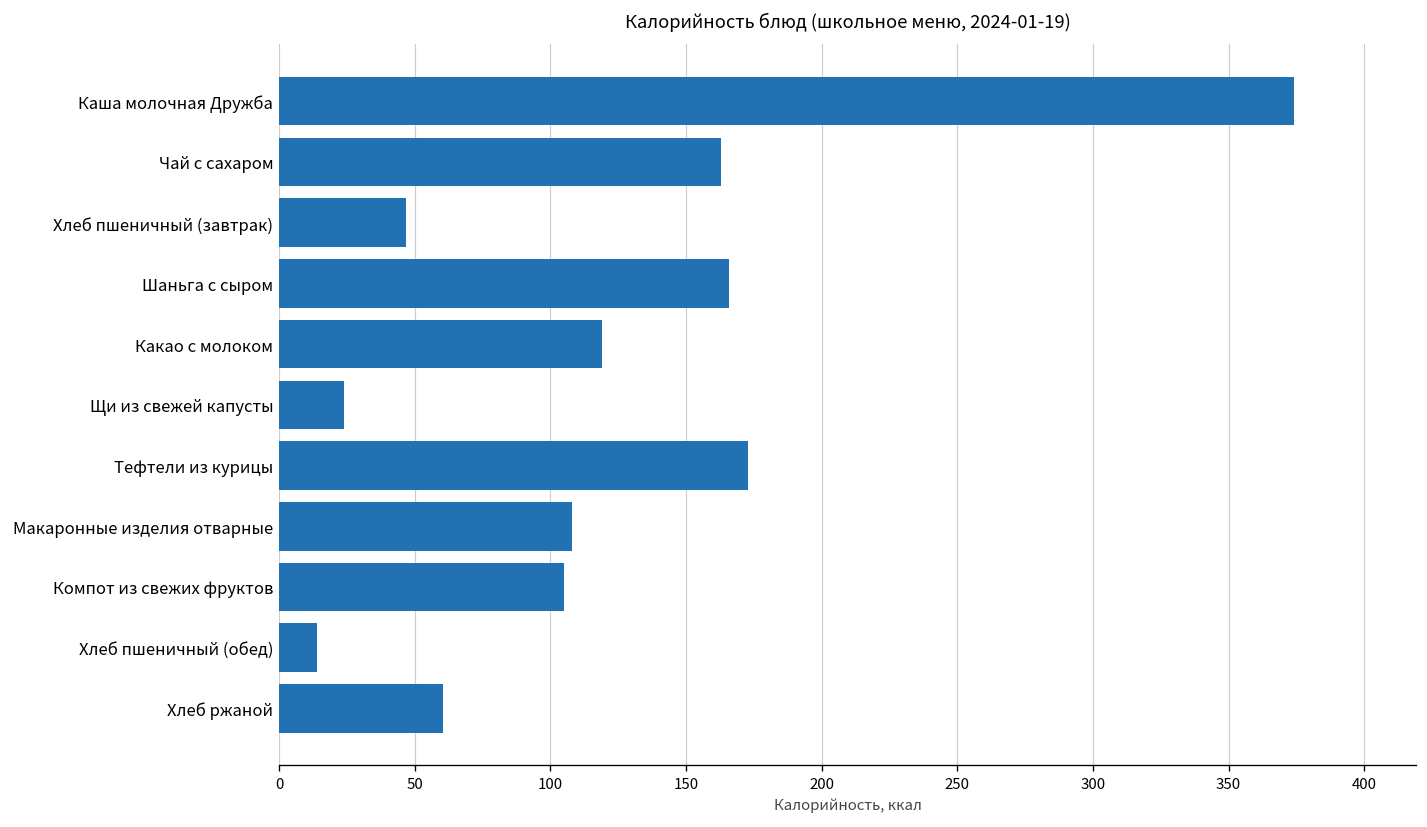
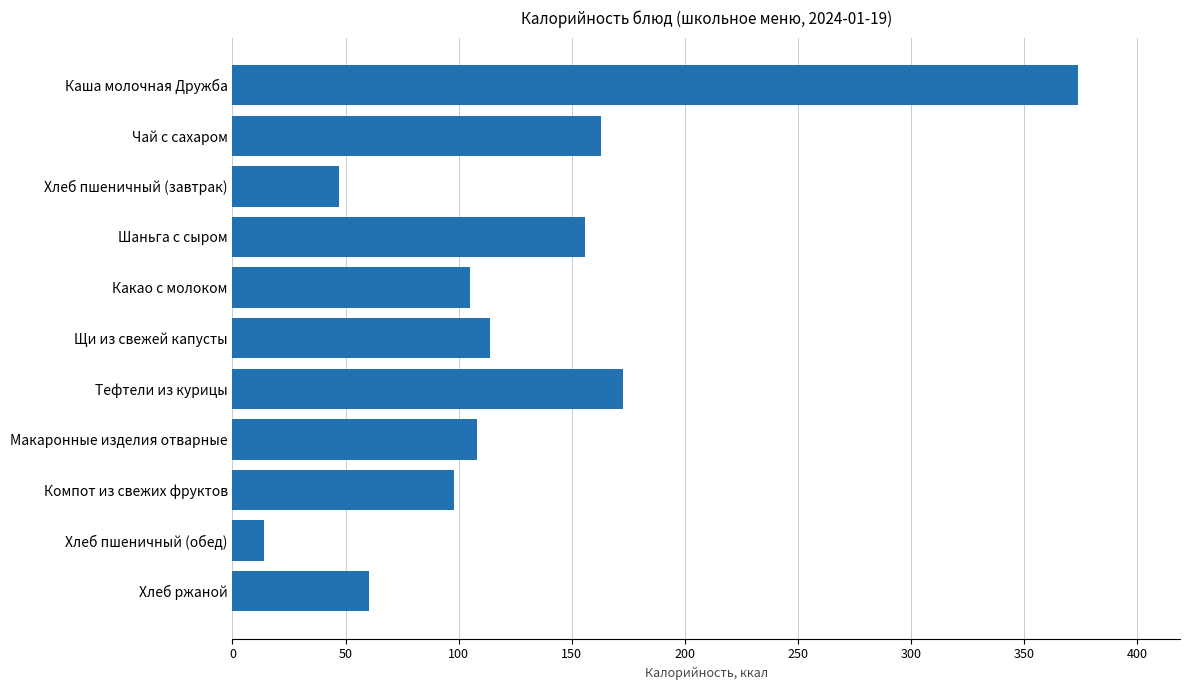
Шаньга с сыром: 166 -> 156
Какао с молоком: 119 -> 105
Щи из свежей капусты: 24 -> 114
Компот из свежих фруктов: 105 -> 98
